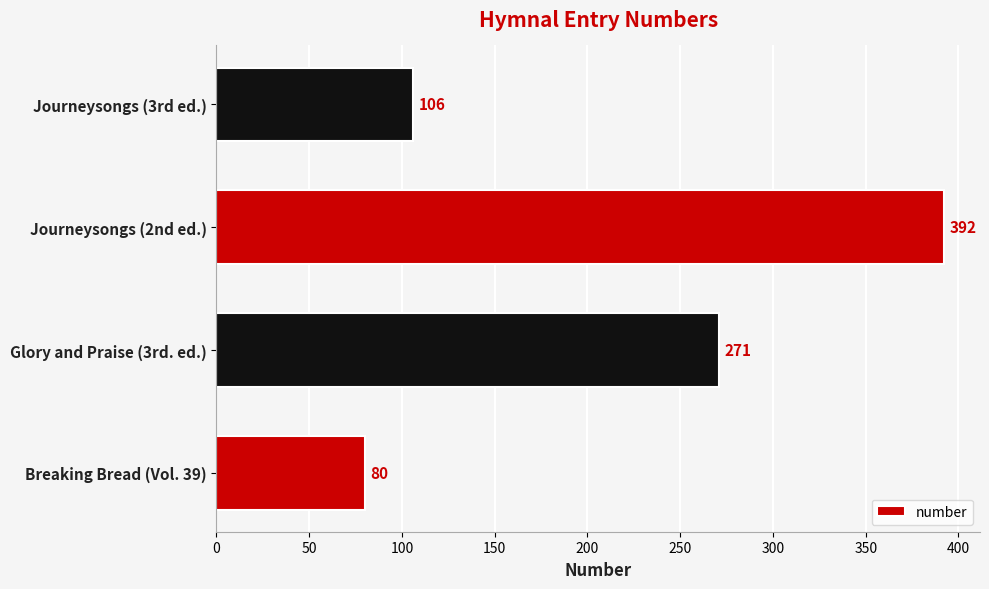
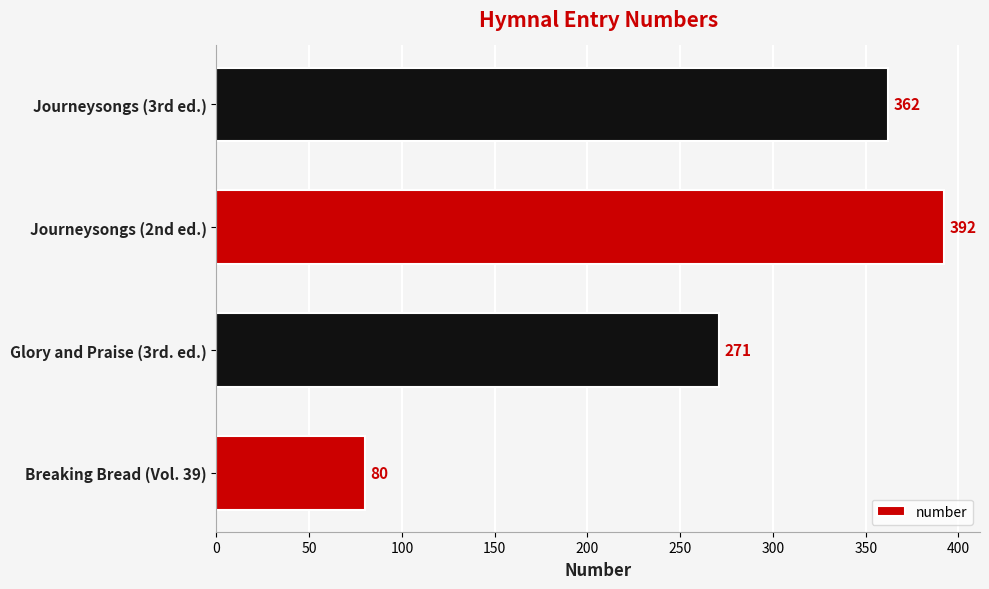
Journeysongs (3rd ed.): 106 -> 362
